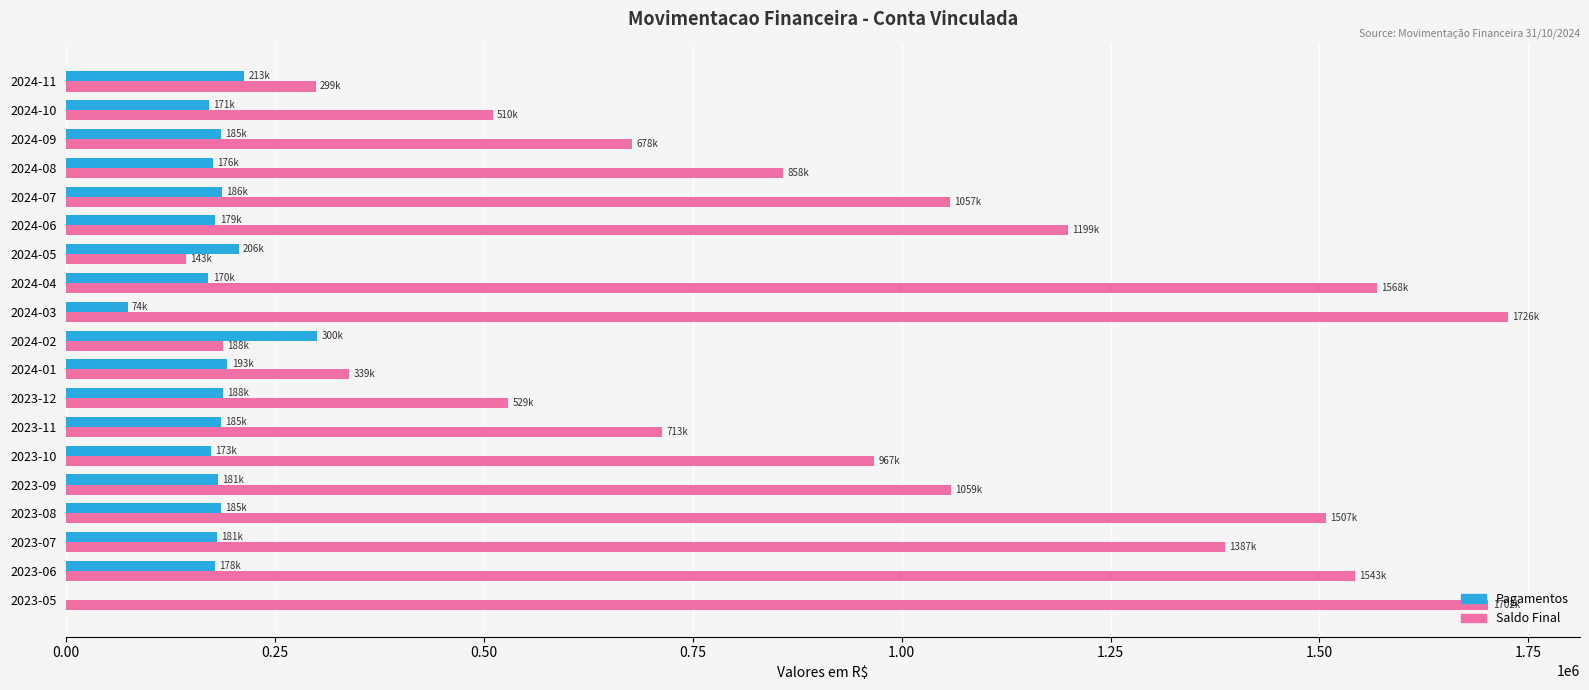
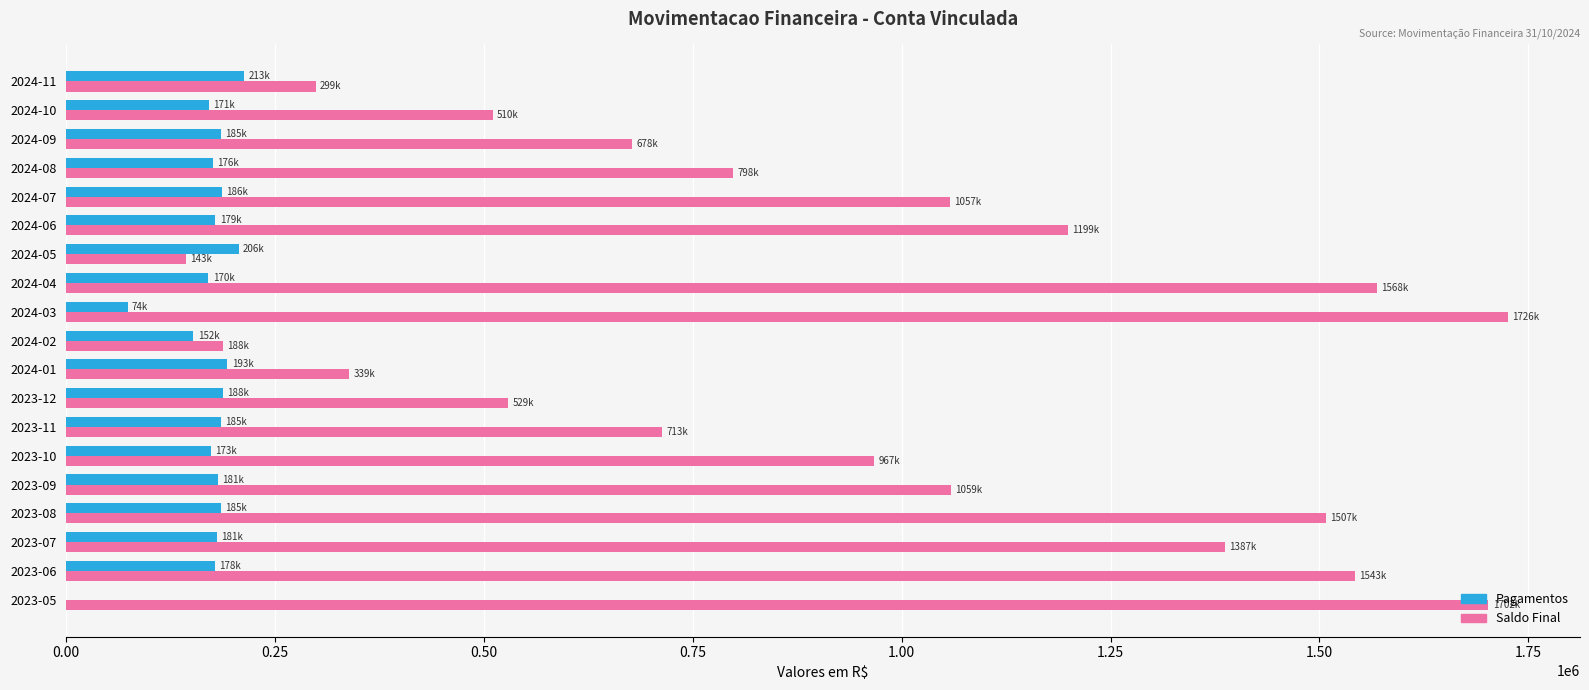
Saldo Final, 2024-08: 858k -> 798k
Pagamentos, 2024-02: 300k -> 152k
